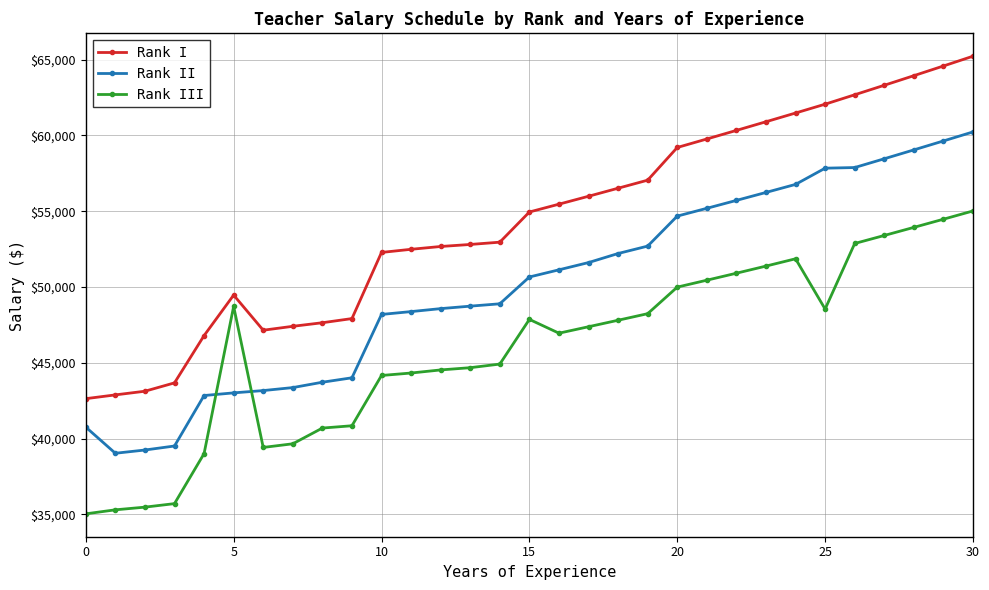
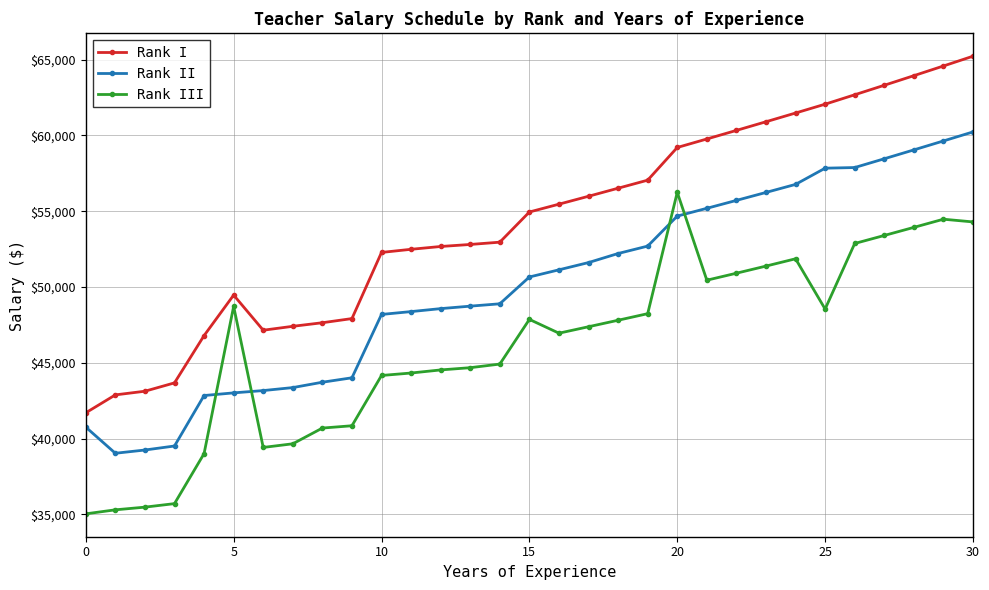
Rank I, 0: $42,600 -> $41,700
Rank III, 20: $50,000 -> $56,200
Rank III, 30: $55,000 -> $54,300
